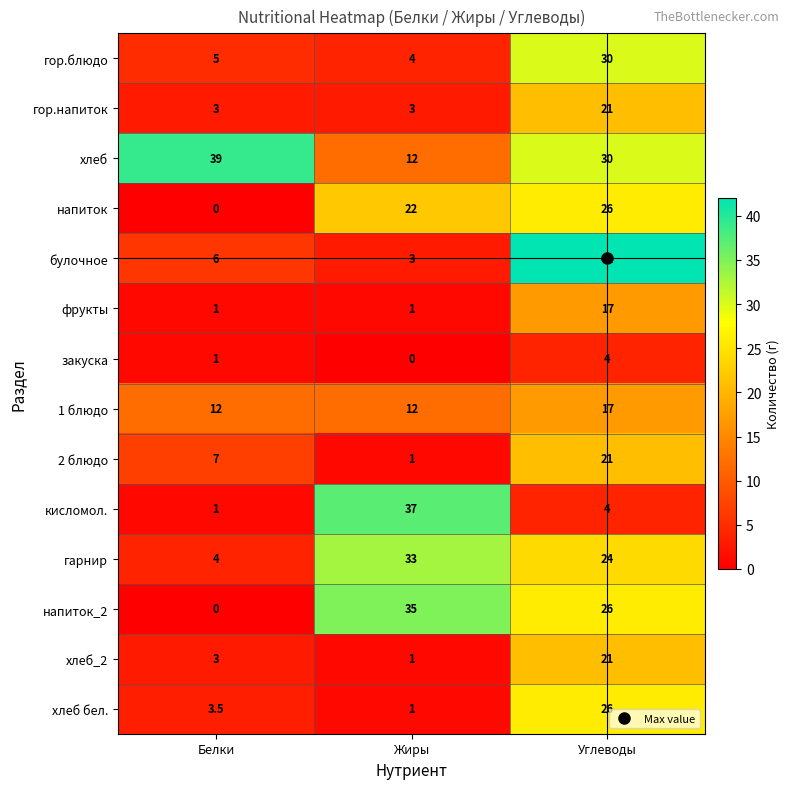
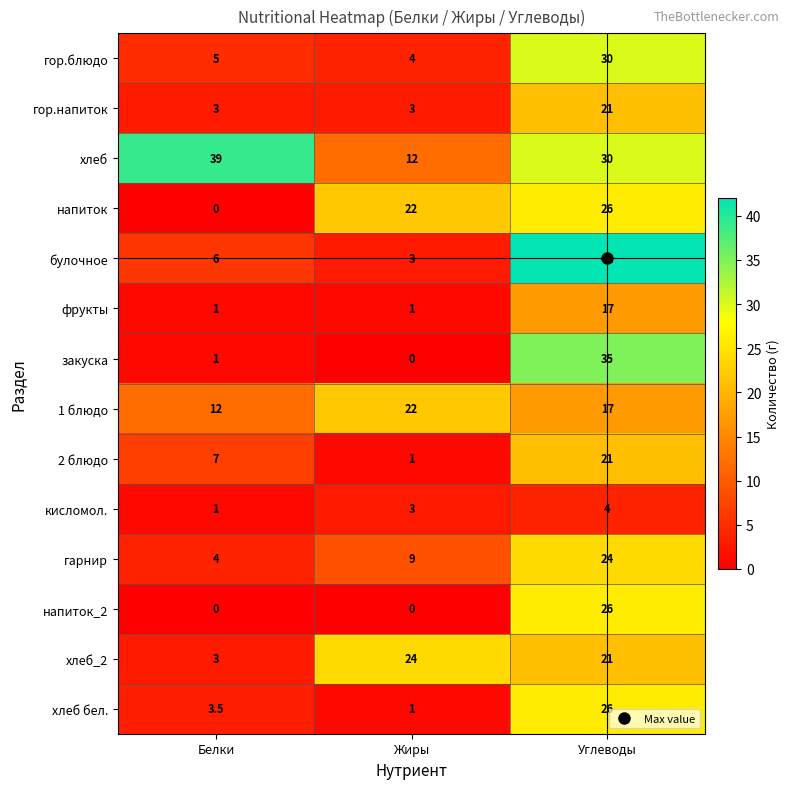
закуска, Углеводы: 4 -> 35
1 блюдо, Жиры: 12 -> 22
кисломол., Жиры: 37 -> 3
гарнир, Жиры: 33 -> 9
напиток_2, Жиры: 35 -> 0
хлеб_2, Жиры: 1 -> 24
